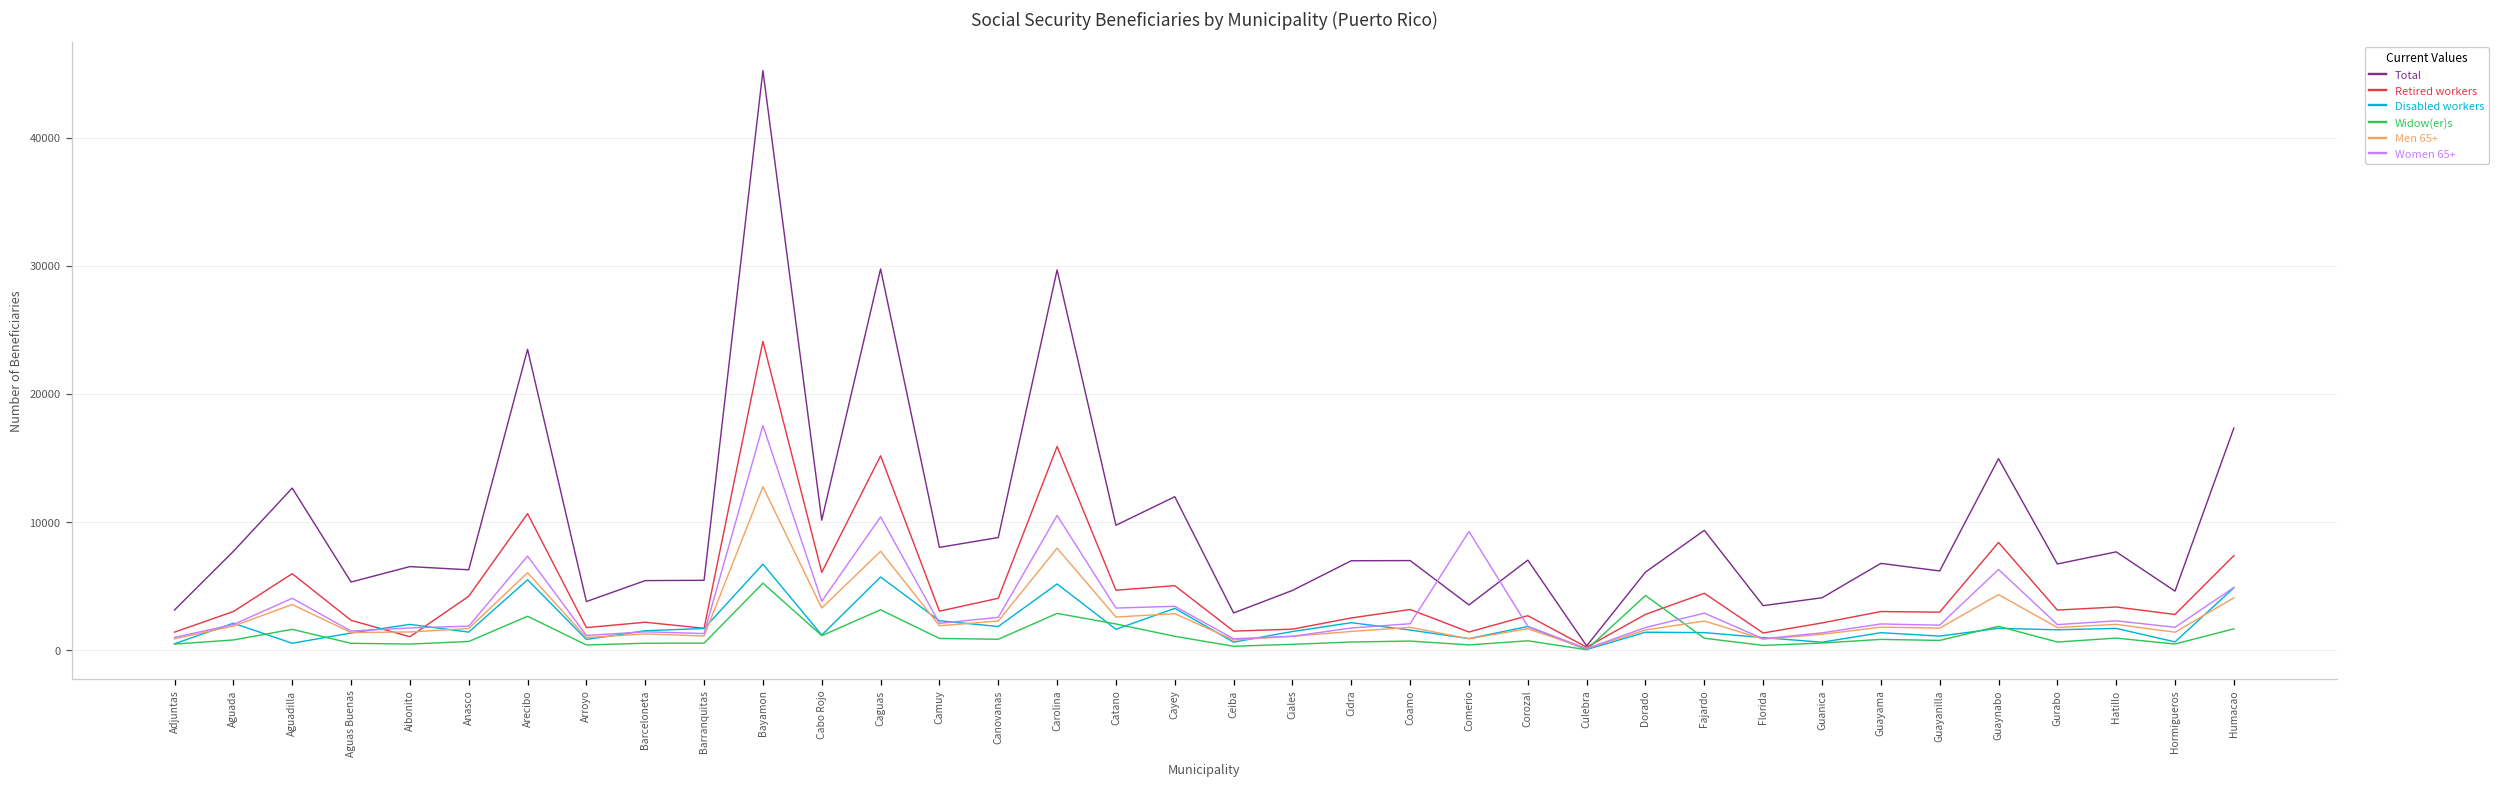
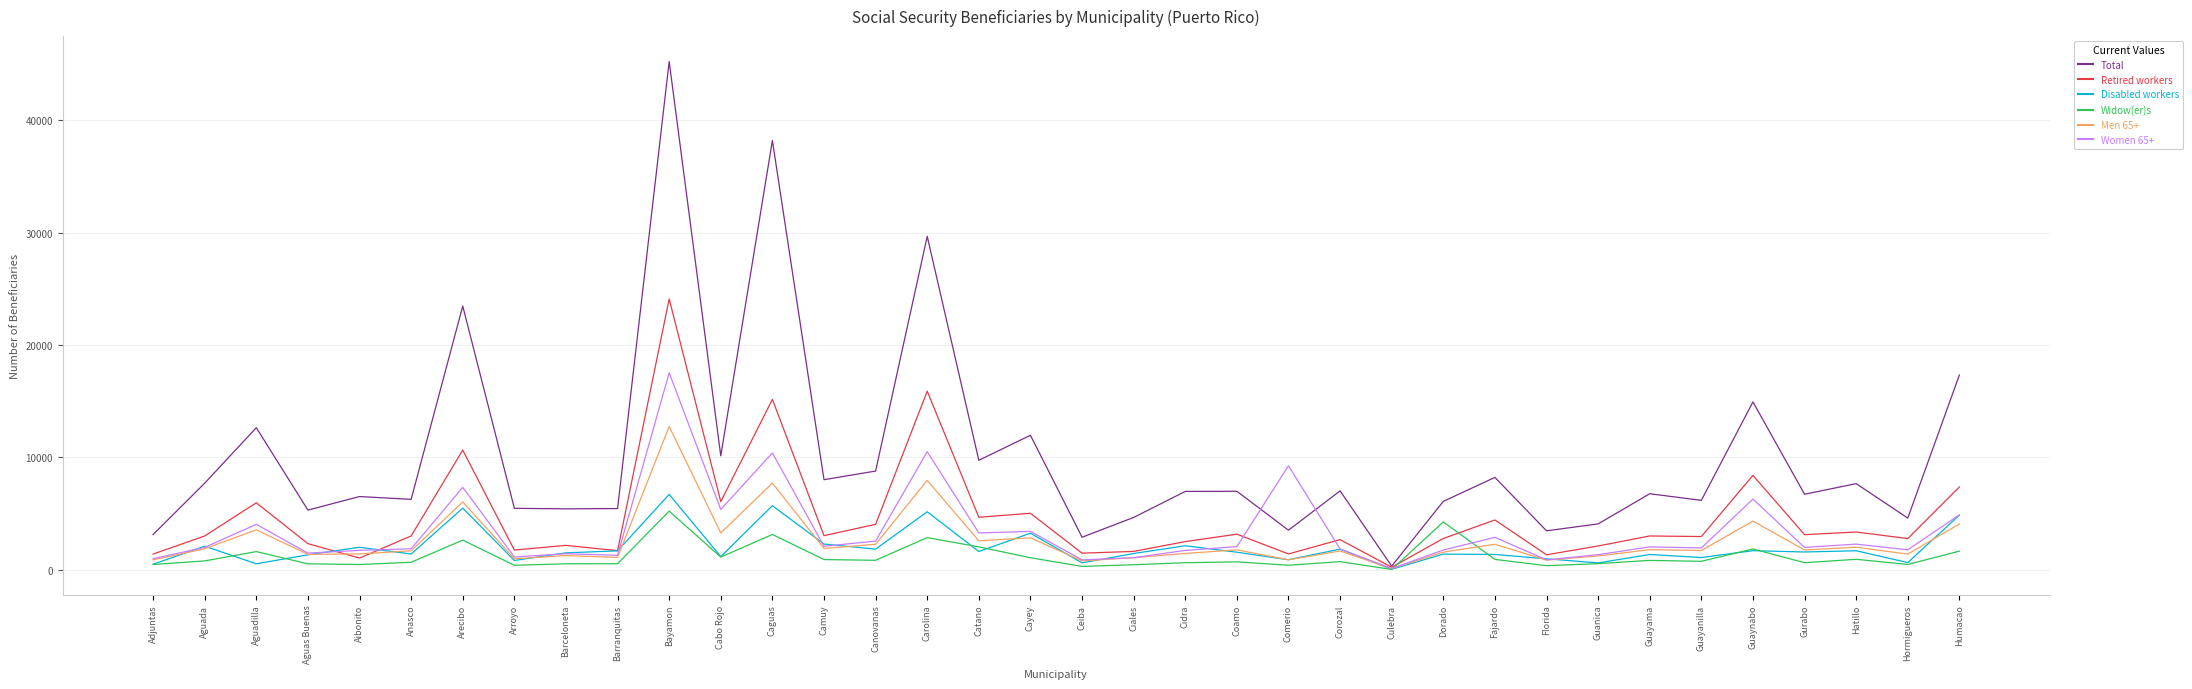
Retired workers, Anasco: 4200 -> 3000
Total, Arroyo: 3800 -> 5500
Women 65+, Cabo Rojo: 3800 -> 5400
Total, Caguas: 29800 -> 38200
Total, Fajardo: 9300 -> 8200
